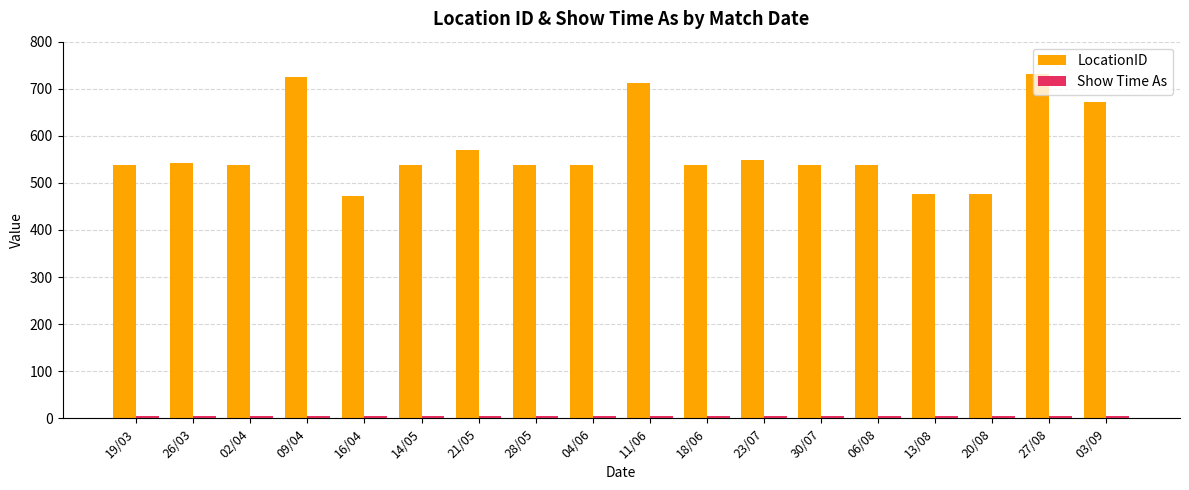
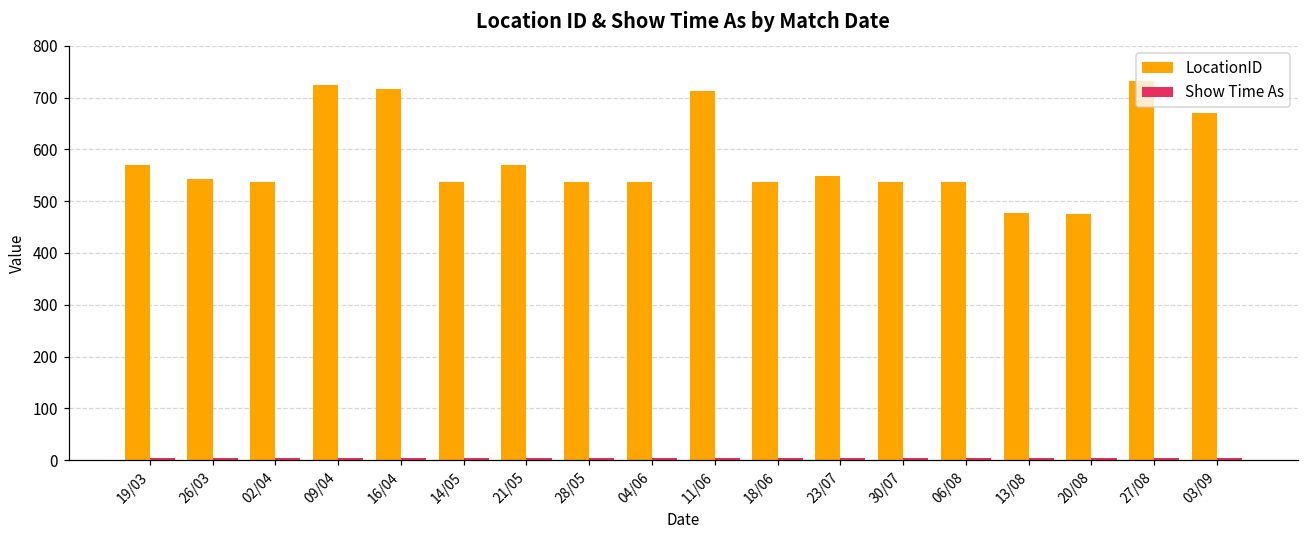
LocationID, 19/03: 540 -> 570
LocationID, 16/04: 470 -> 720
